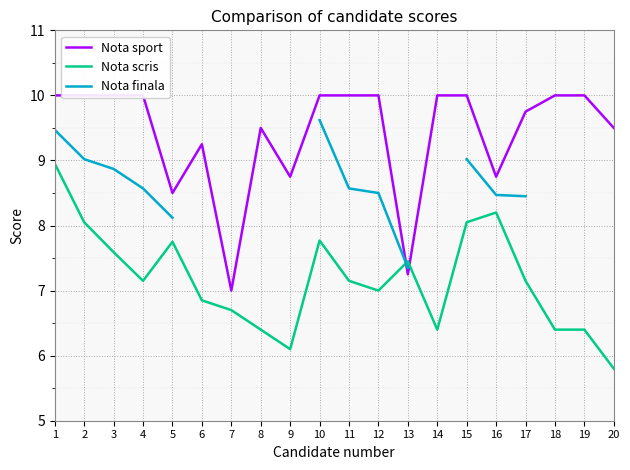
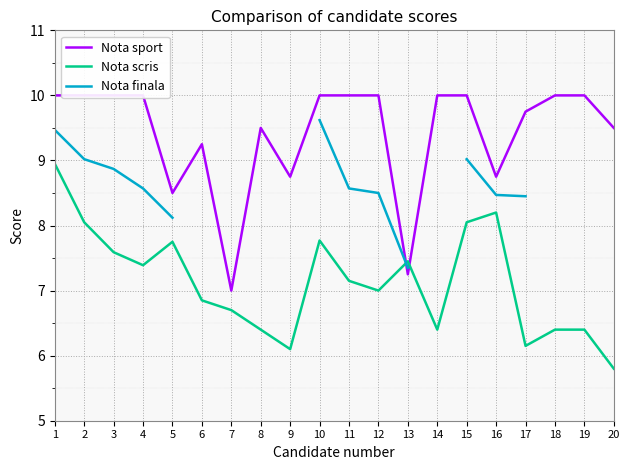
Nota scris, 4: 7.2 -> 7.4
Nota scris, 17: 7.2 -> 6.2
